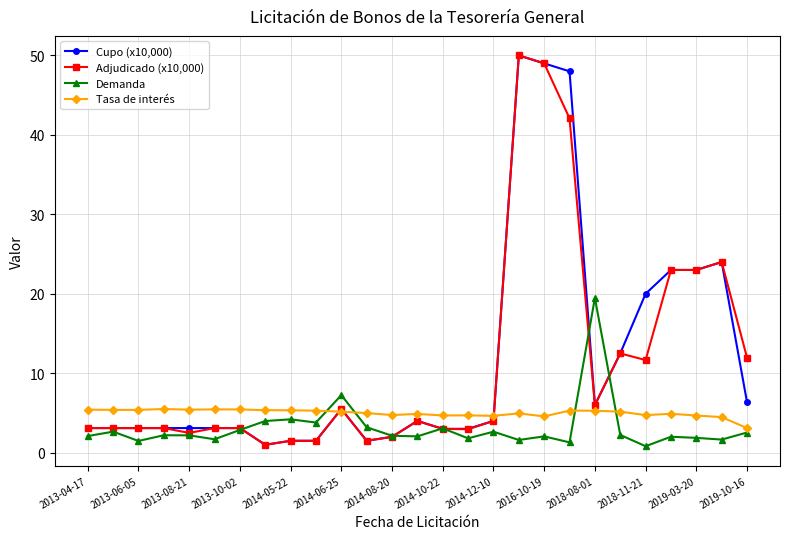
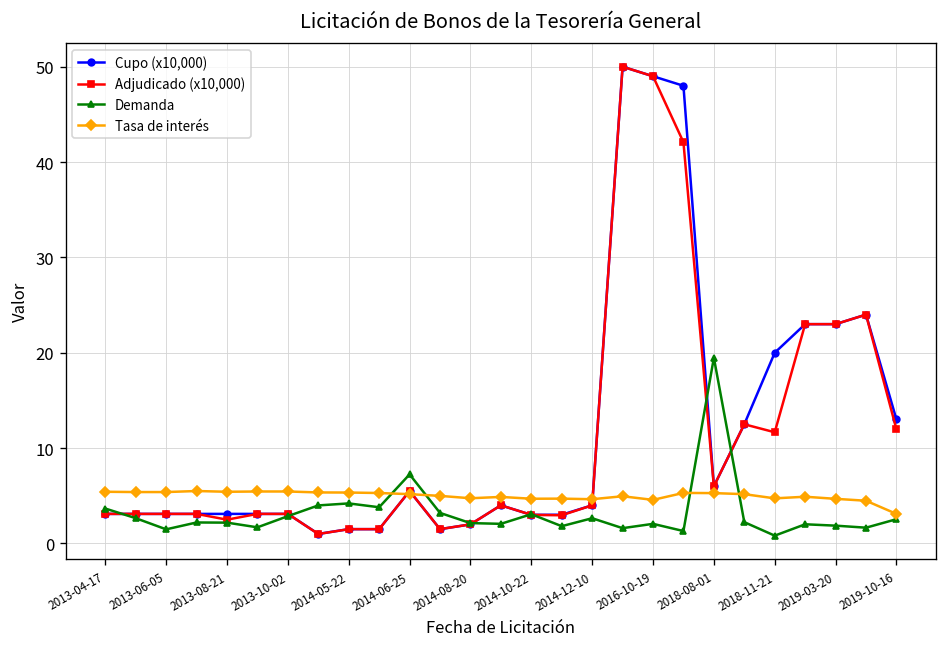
Demanda, 2013-04-17: 2 -> 4
Cupo (x10,000), 2019-10-16: 6 -> 13
